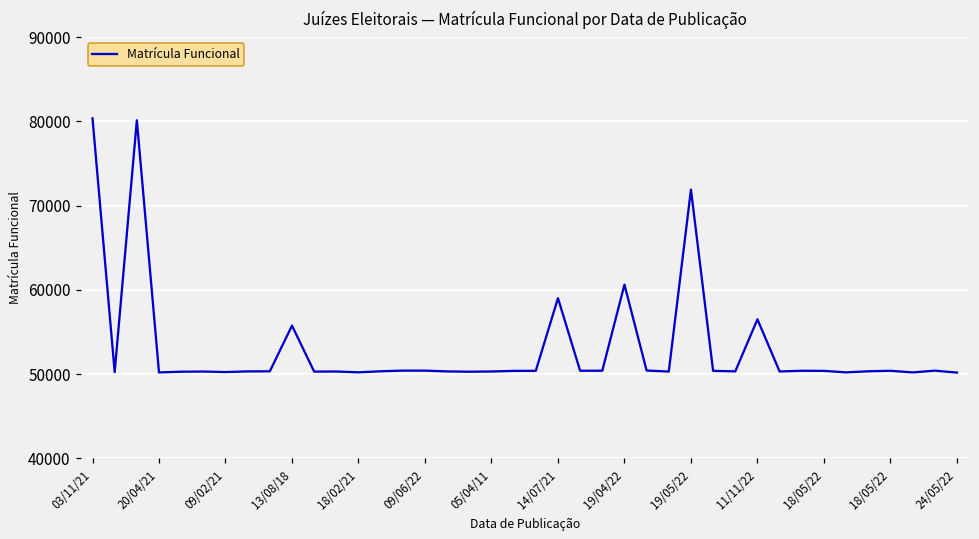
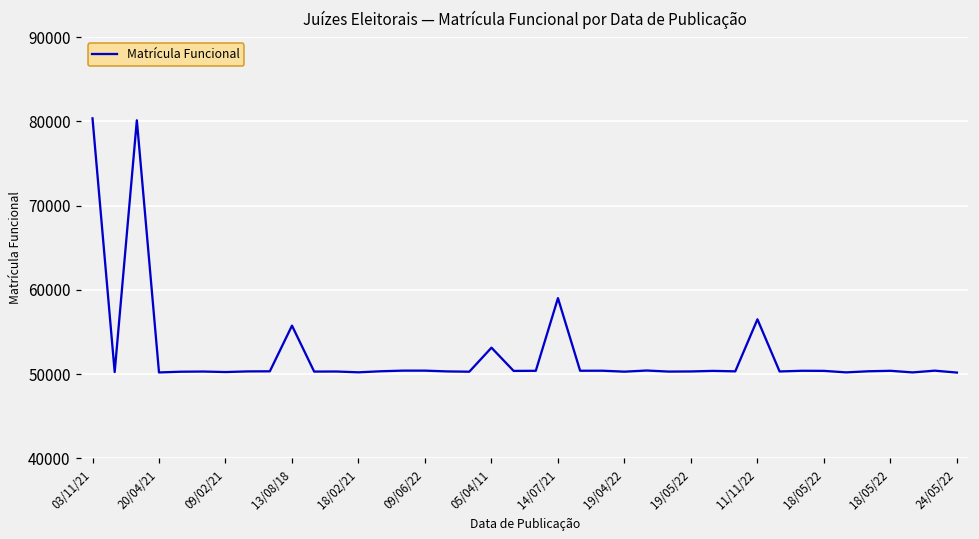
05/04/11: 50000 -> 53000
19/04/22: 61000 -> 50000
19/05/22: 72000 -> 50000
